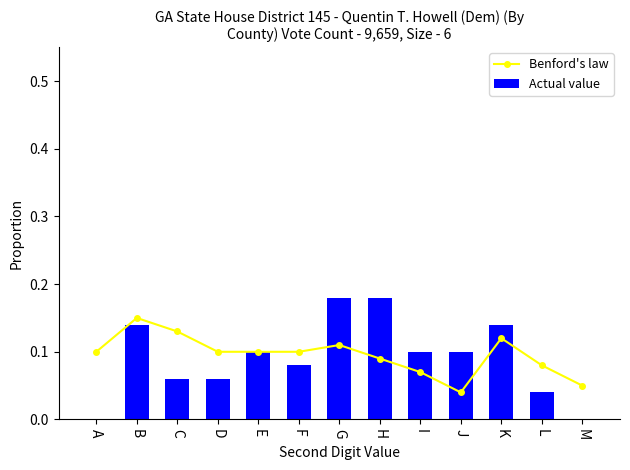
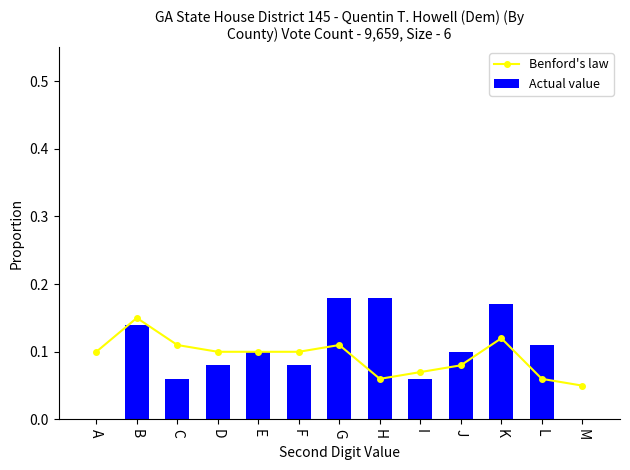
Benford's law, C: 0.13 -> 0.11
Actual value, D: 0.06 -> 0.08
Benford's law, H: 0.09 -> 0.06
Actual value, I: 0.10 -> 0.06
Benford's law, J: 0.04 -> 0.08
Actual value, K: 0.14 -> 0.17
Benford's law, L: 0.08 -> 0.06
Actual value, L: 0.04 -> 0.11
